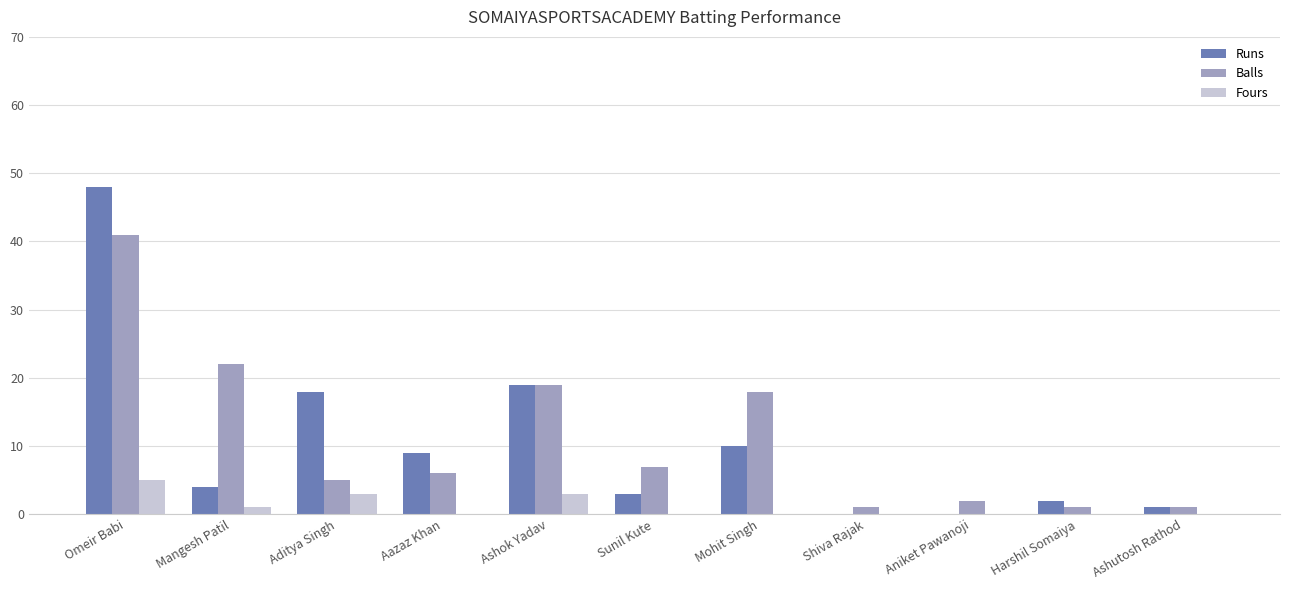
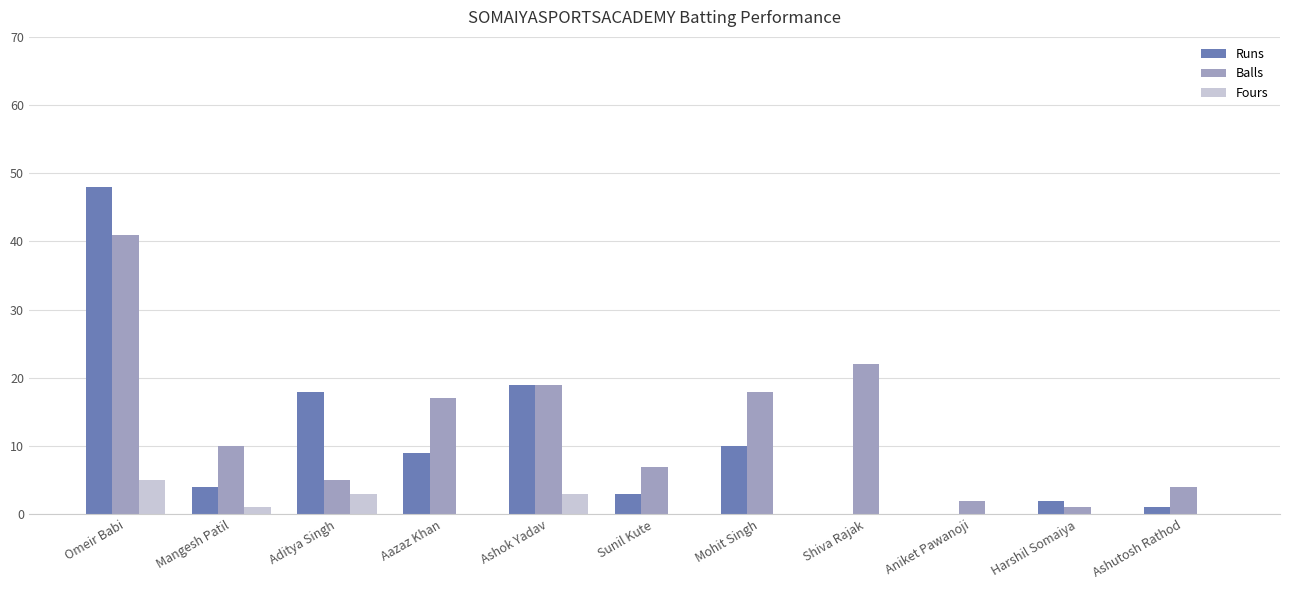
Balls, Mangesh Patil: 22 -> 10
Balls, Aazaz Khan: 6 -> 17
Balls, Shiva Rajak: 1 -> 22
Balls, Ashutosh Rathod: 1 -> 4
